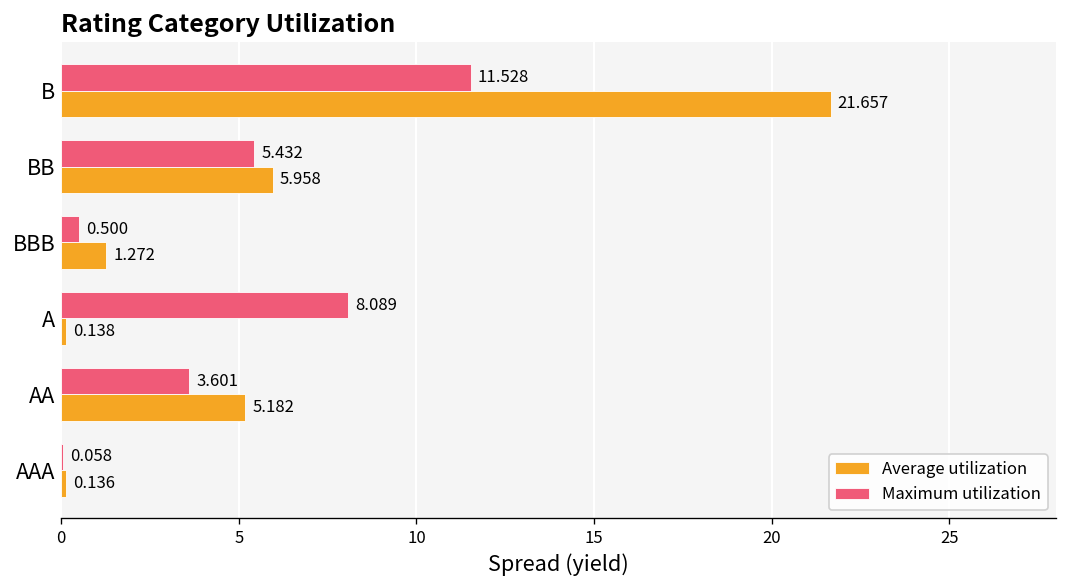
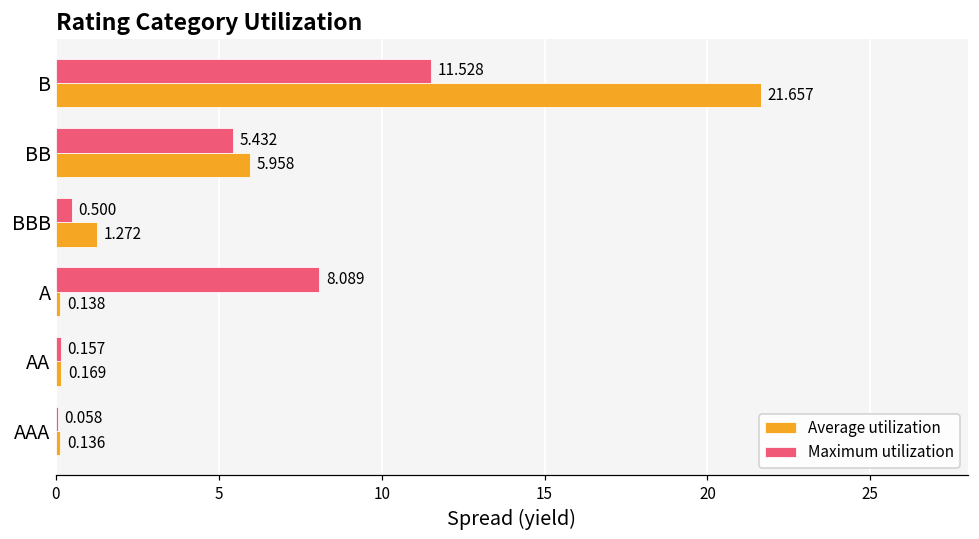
Maximum utilization, AA: 3.601 -> 0.157
Average utilization, AA: 5.182 -> 0.169
